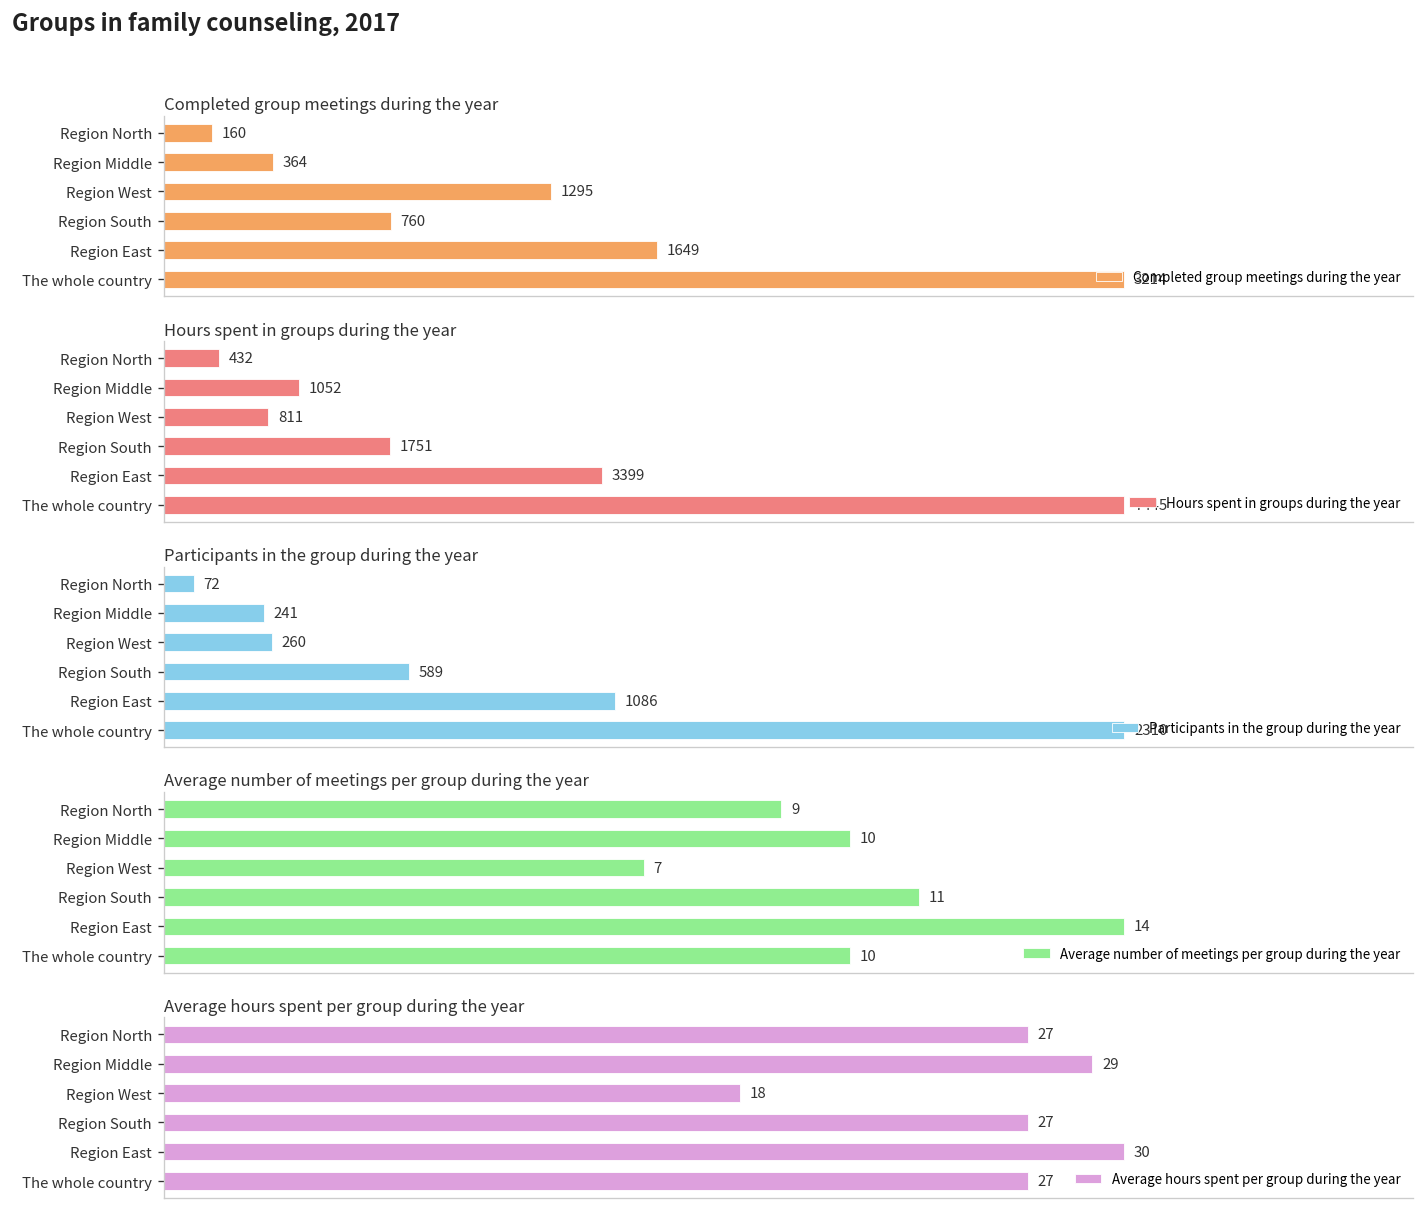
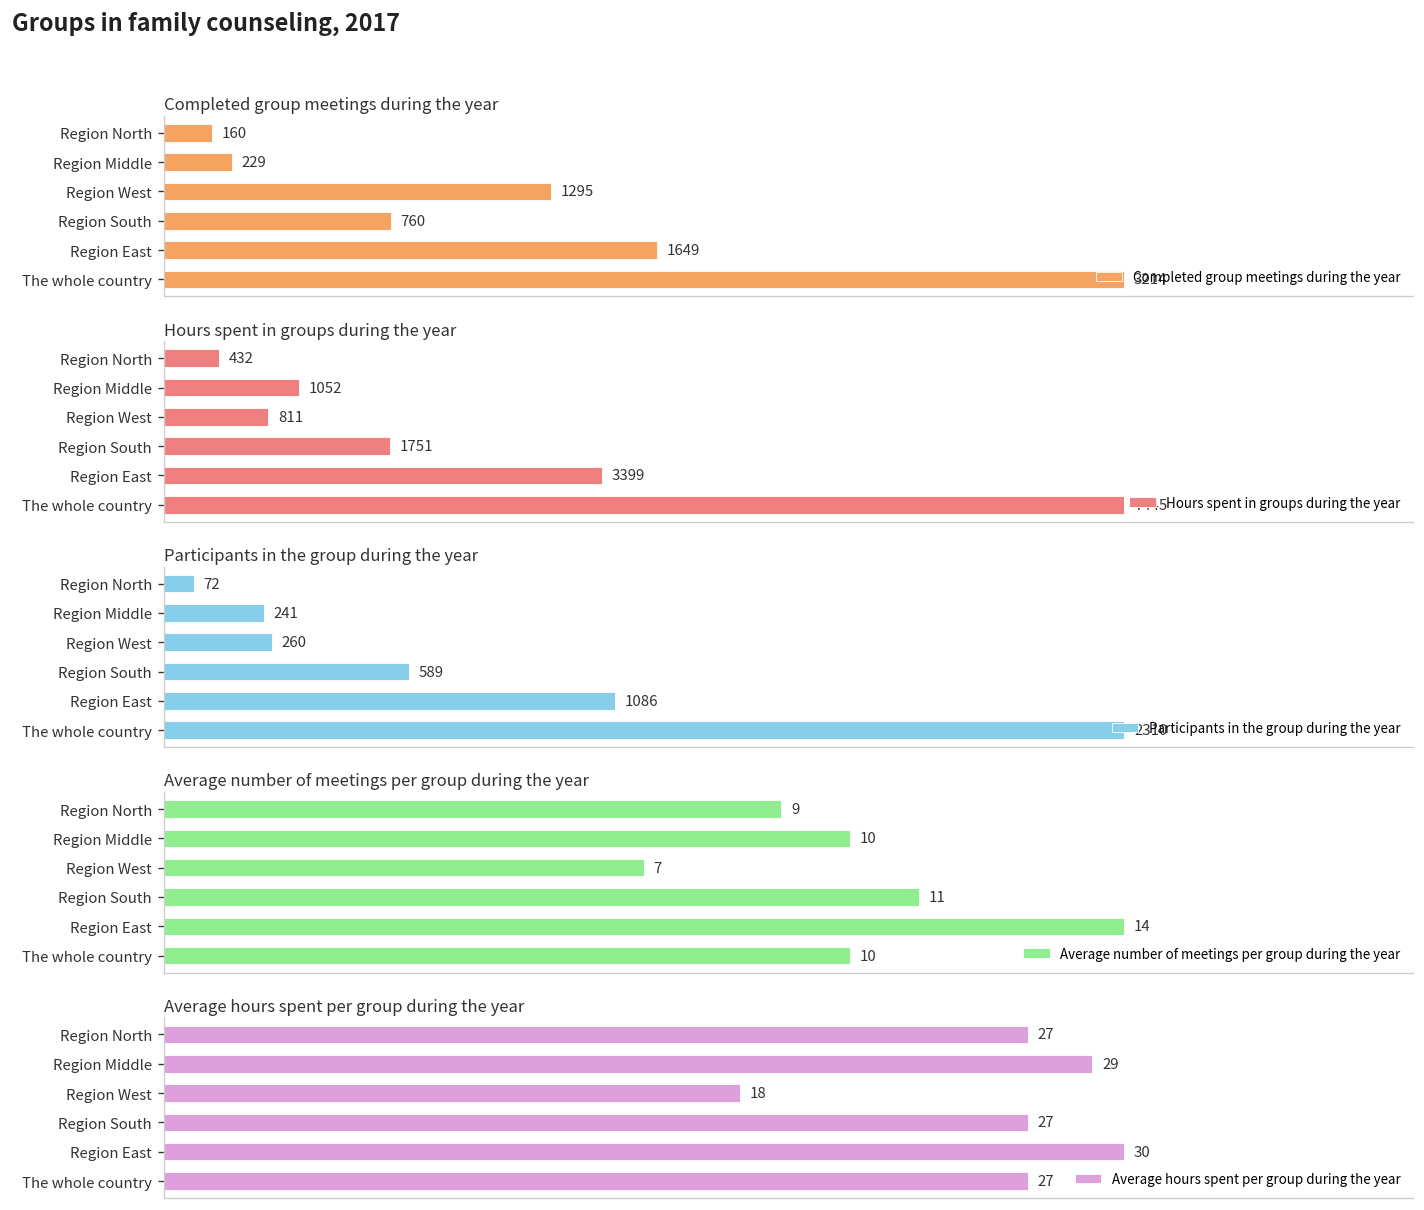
Completed group meetings during the year, Region Middle: 364 -> 229
